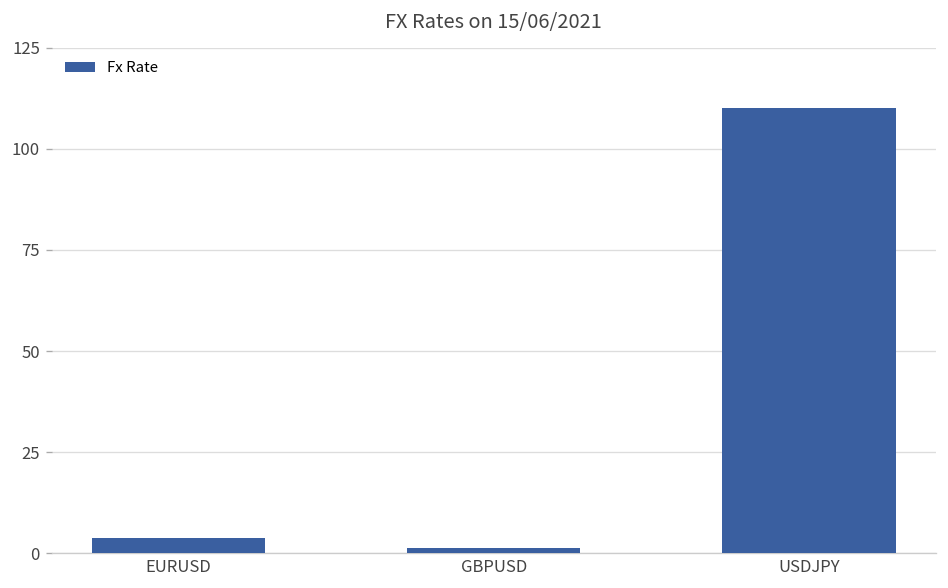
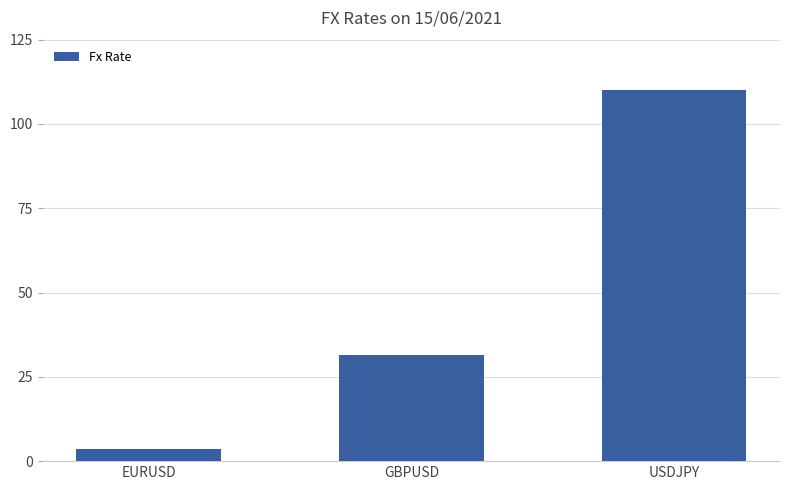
GBPUSD: 1 -> 31
